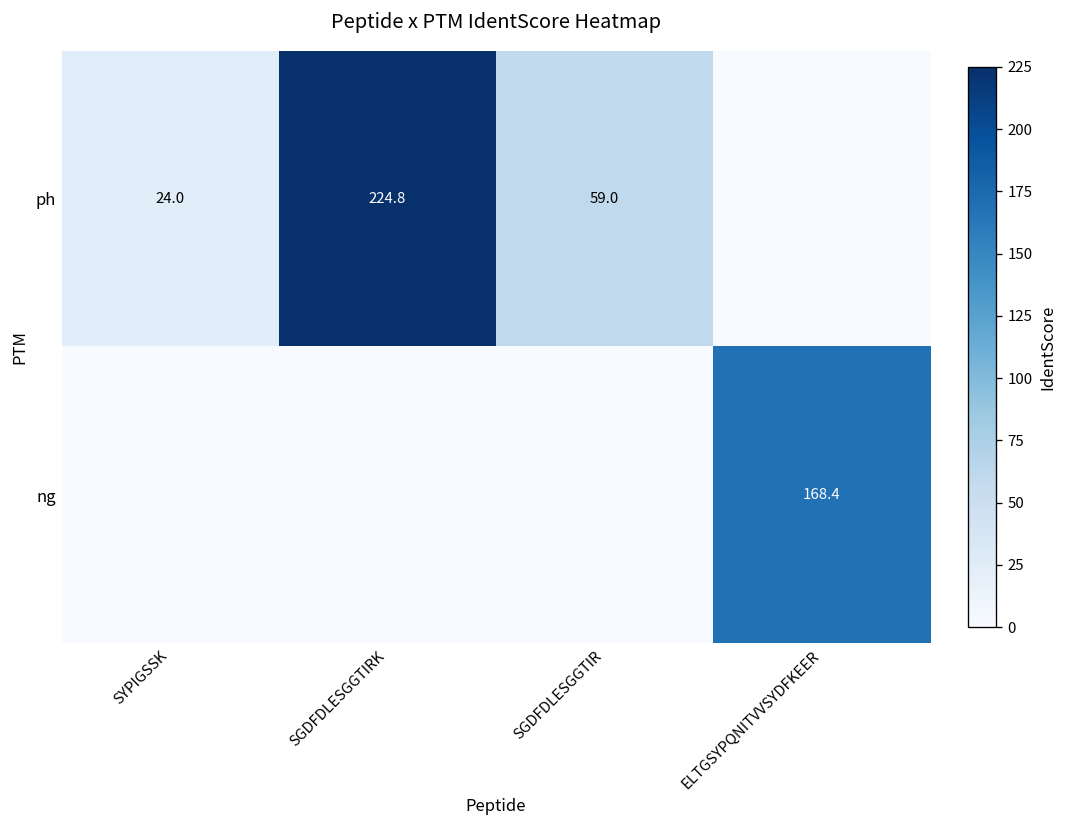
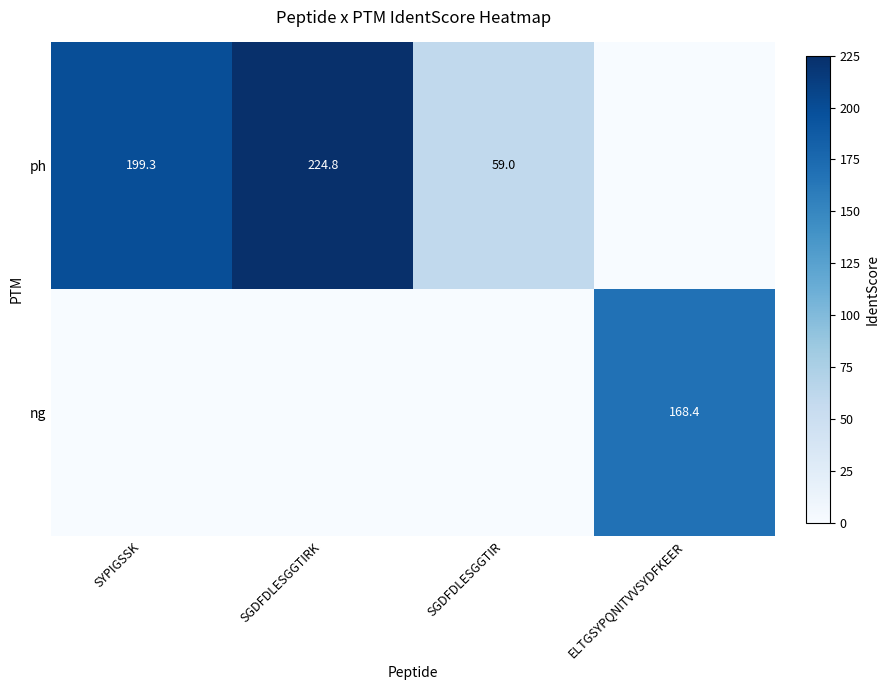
ph, SYPIGSSK: 24.0 -> 199.3
